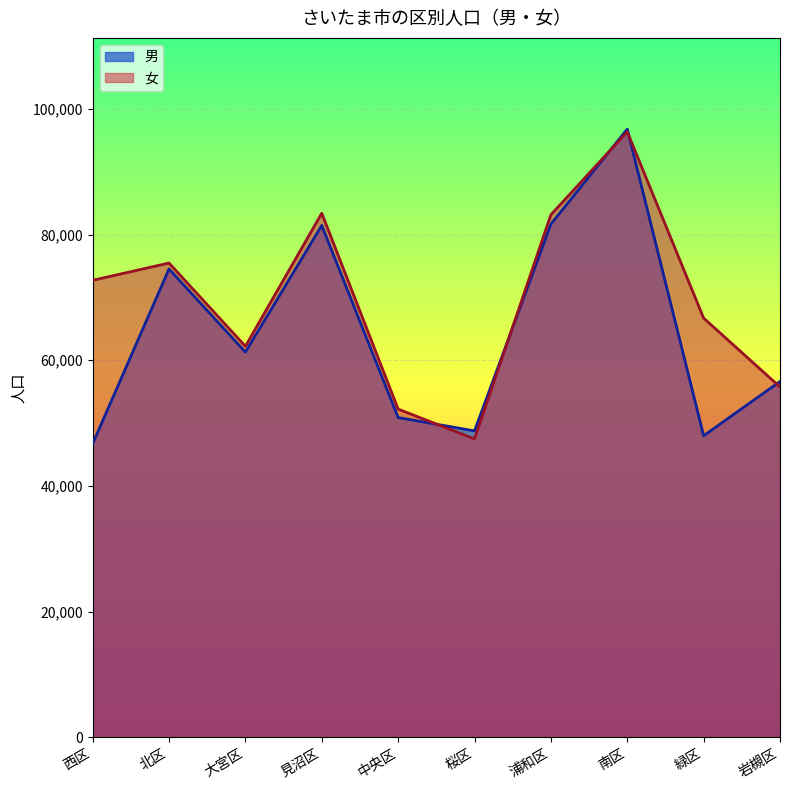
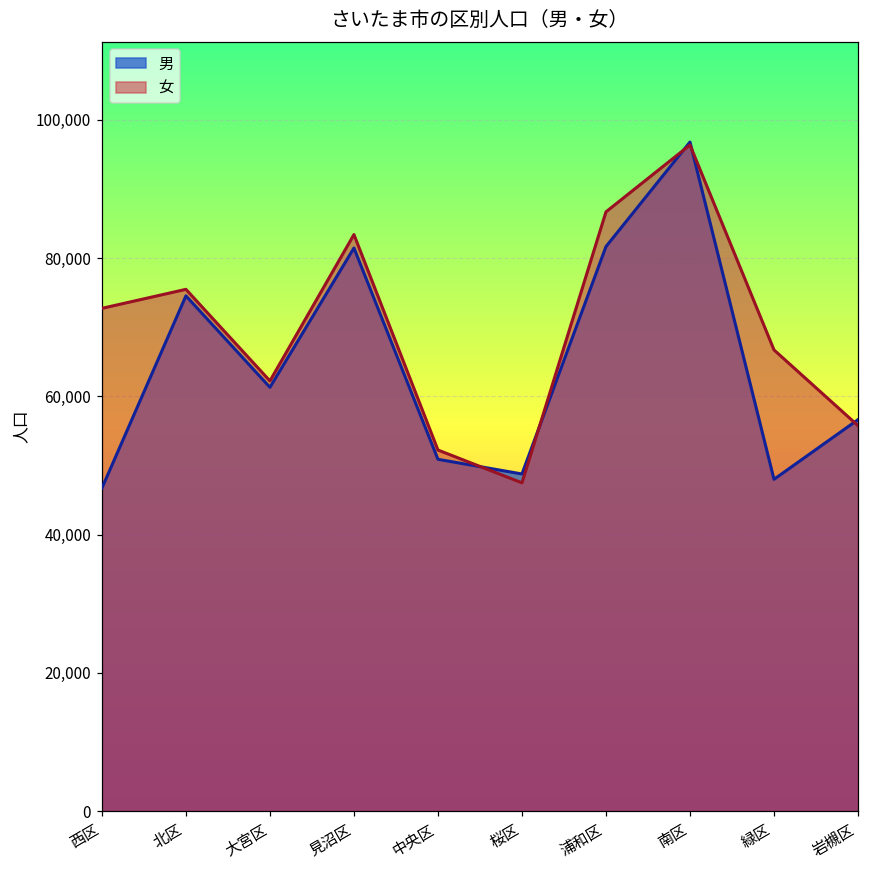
女, 浦和区: 83,000 -> 87,000
